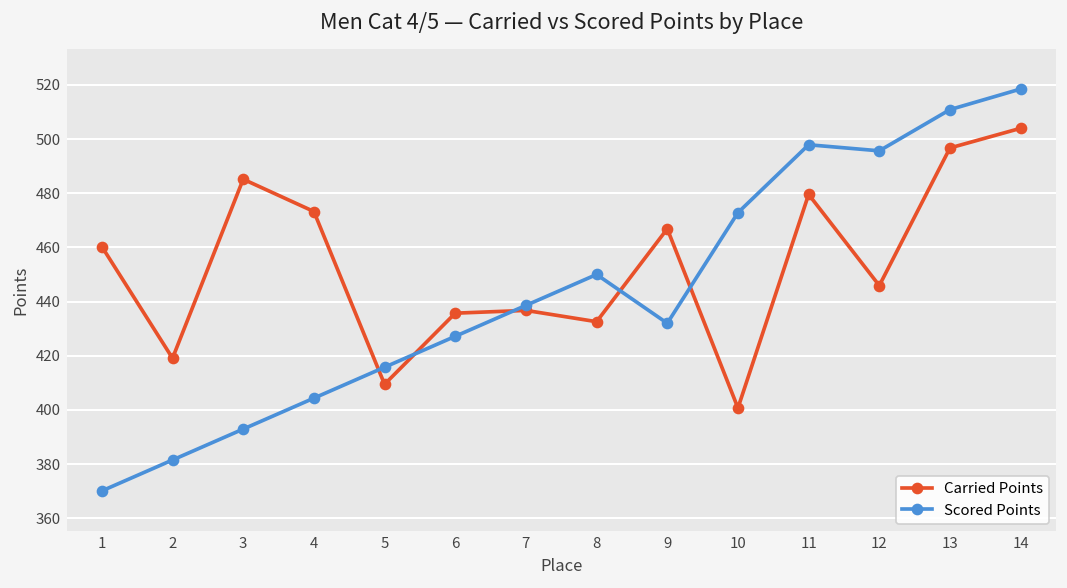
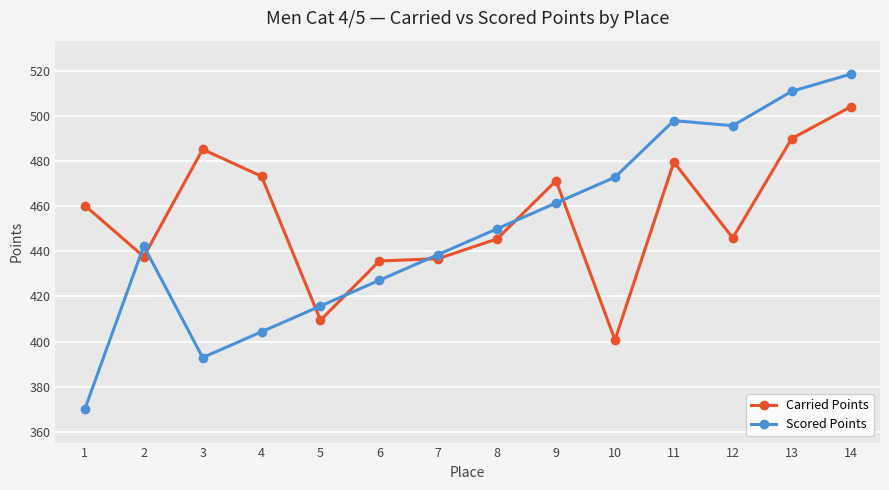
Carried Points, 2: 419 -> 438
Scored Points, 2: 381 -> 442
Carried Points, 8: 433 -> 446
Carried Points, 9: 467 -> 471
Scored Points, 9: 432 -> 461
Carried Points, 13: 497 -> 490
